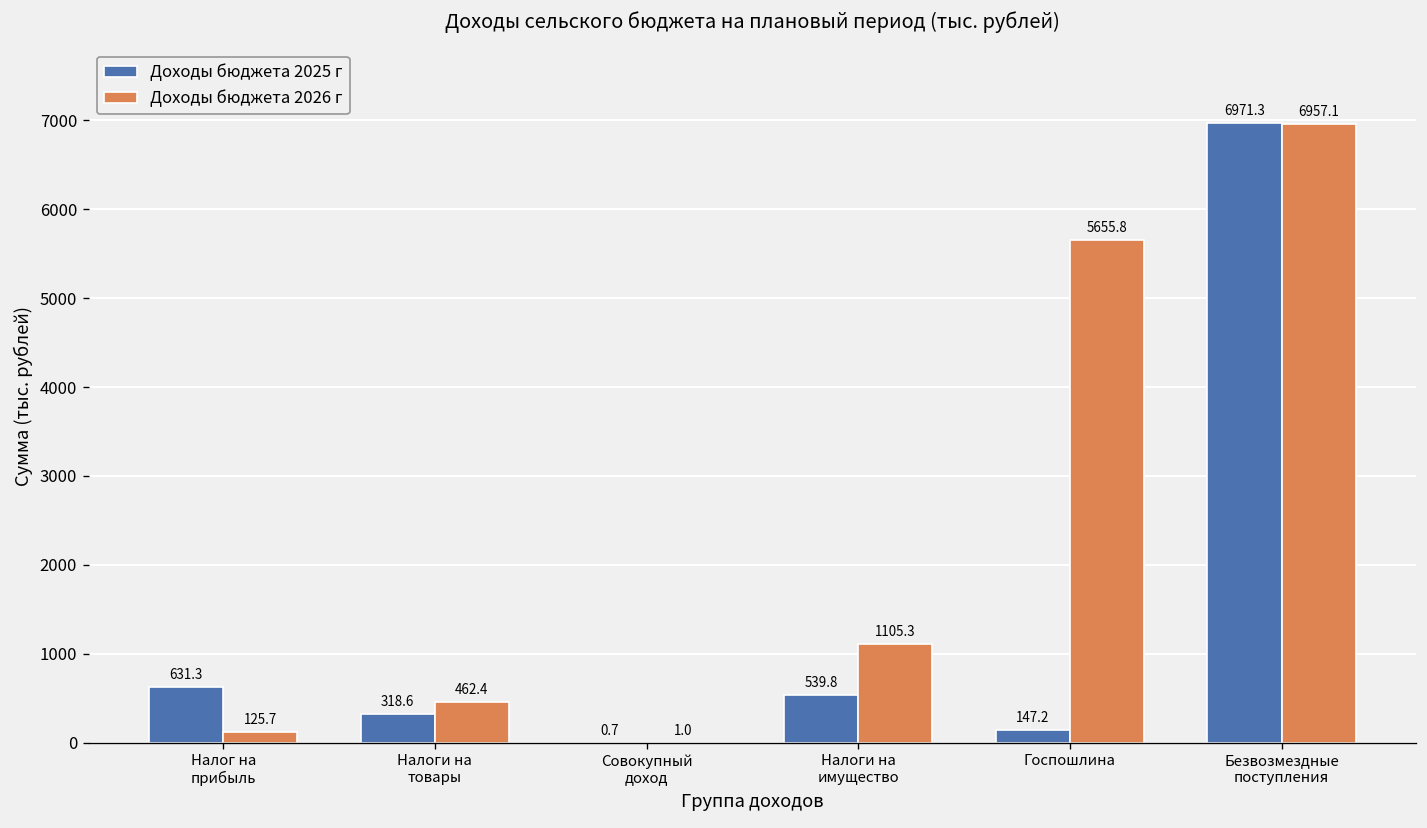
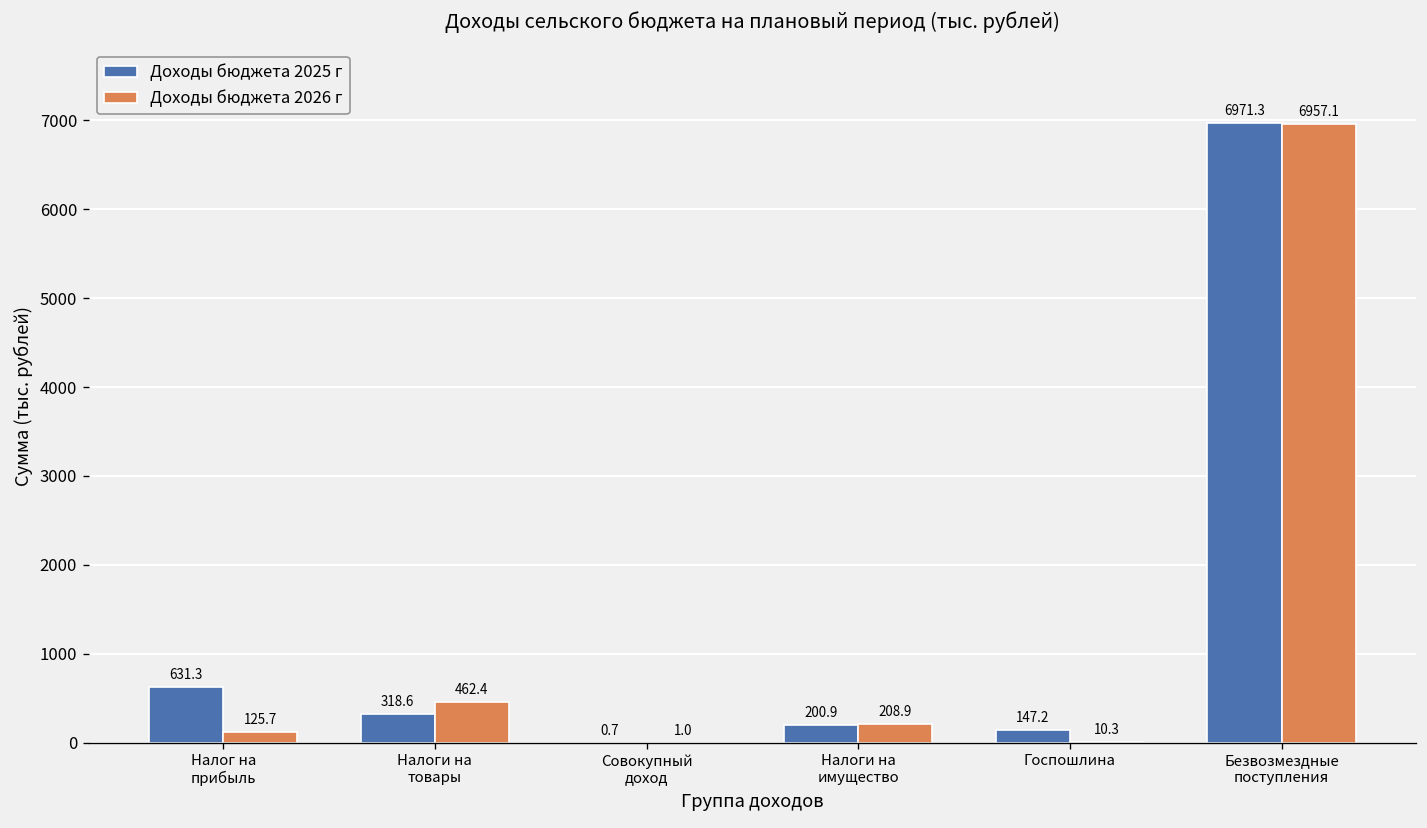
Доходы бюджета 2025 г, Налоги на имущество: 539.8 -> 200.9
Доходы бюджета 2026 г, Налоги на имущество: 1105.3 -> 208.9
Доходы бюджета 2026 г, Госпошлина: 5655.8 -> 10.3
